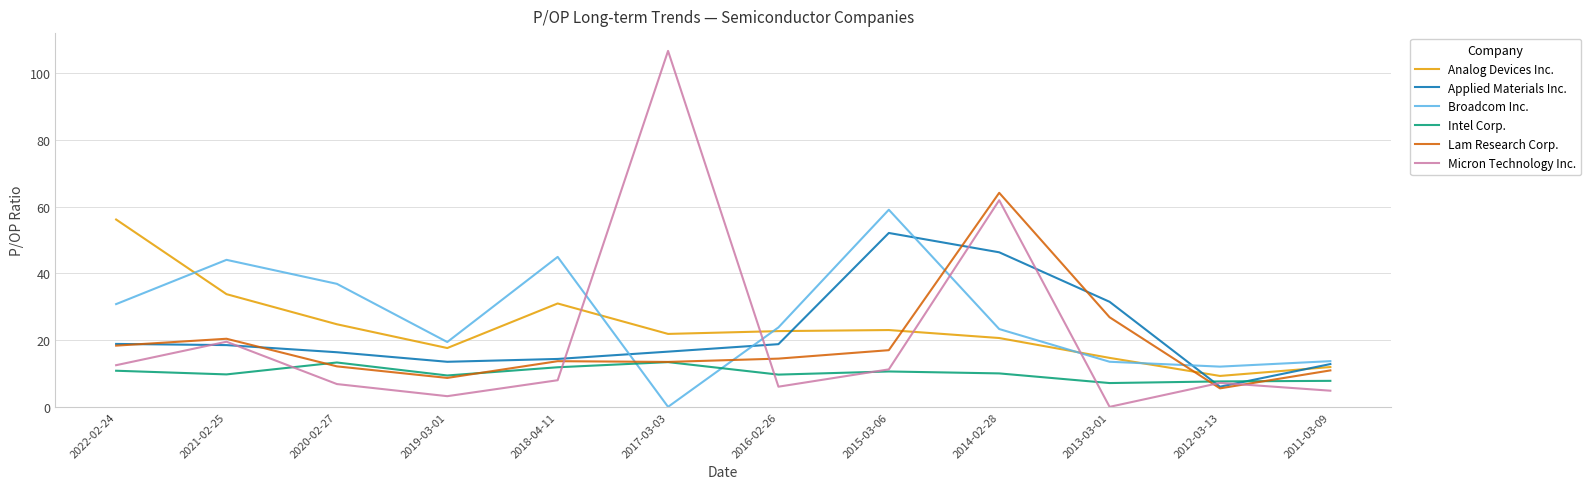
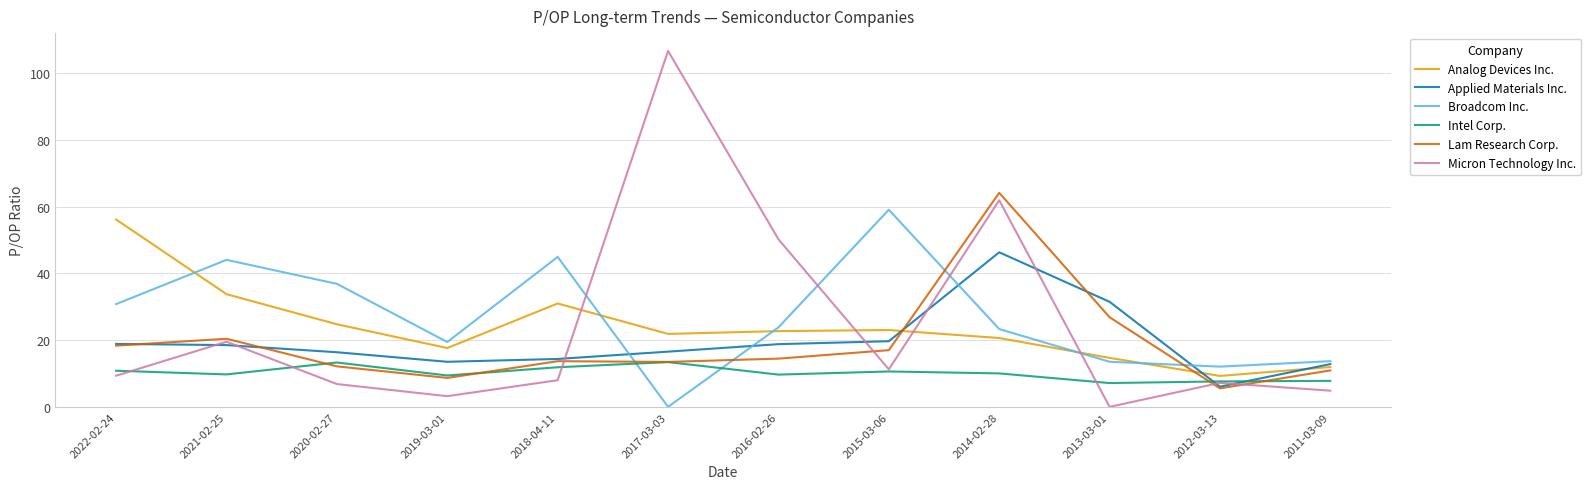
Micron Technology Inc., 2022-02-24: 12 -> 9
Micron Technology Inc., 2016-02-26: 6 -> 50
Applied Materials Inc., 2015-03-06: 52 -> 20
